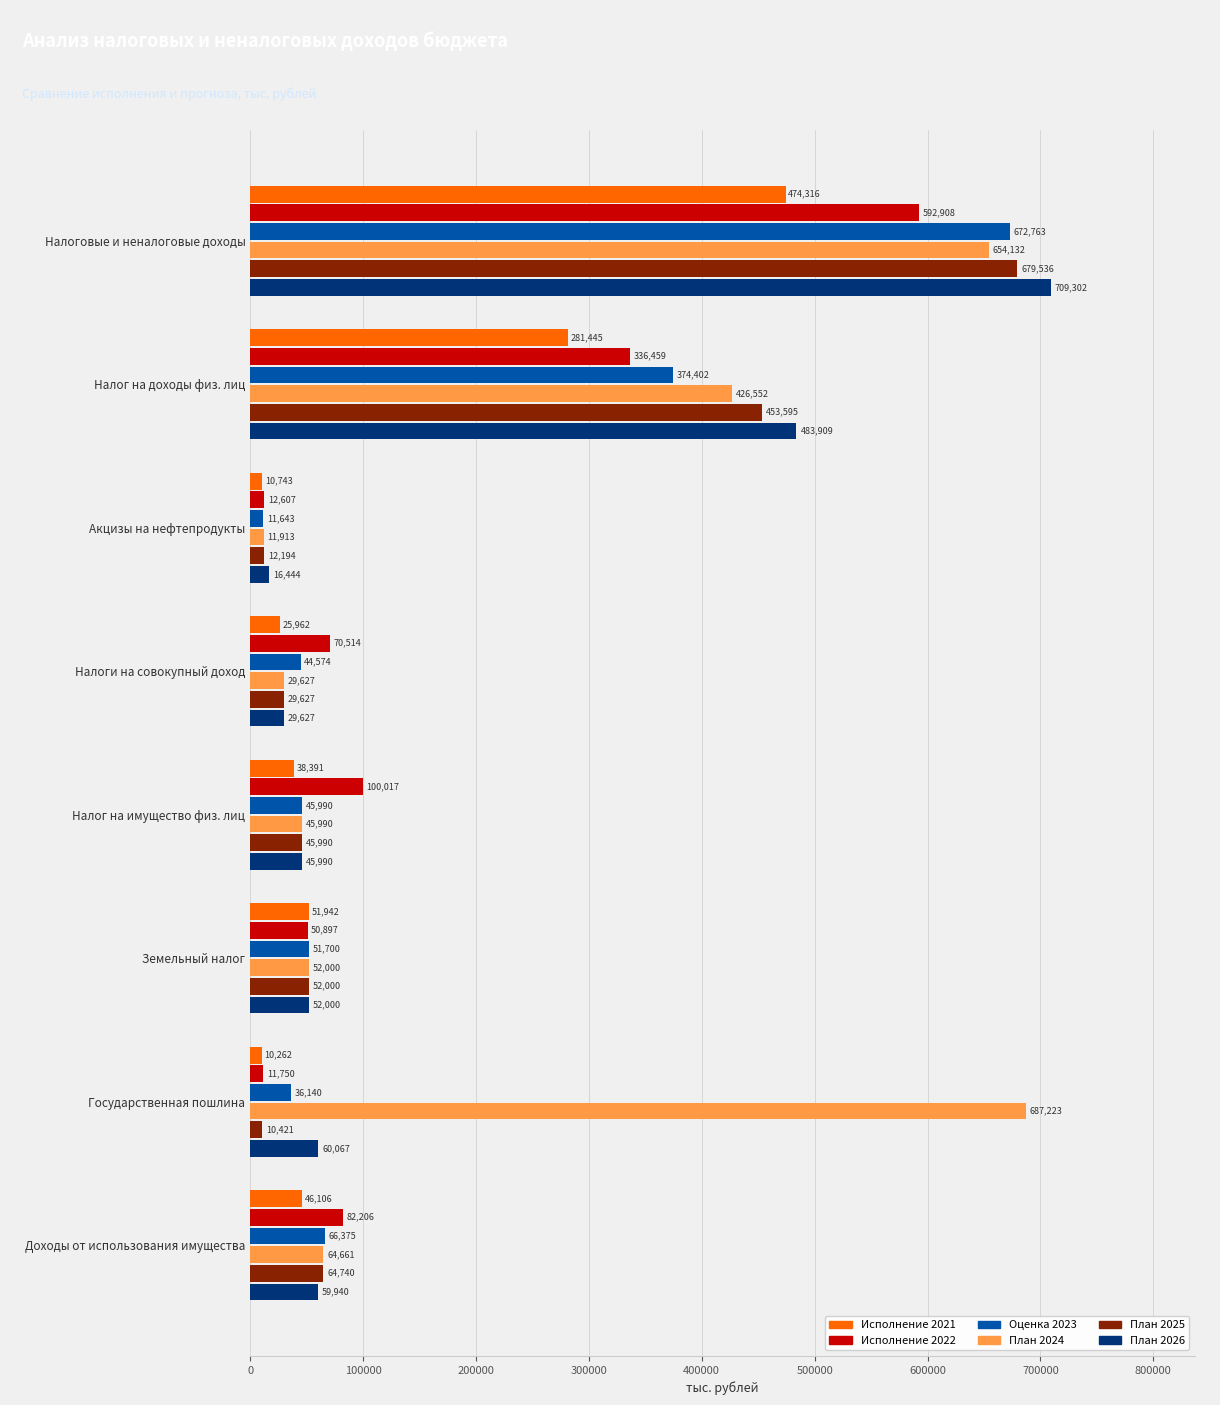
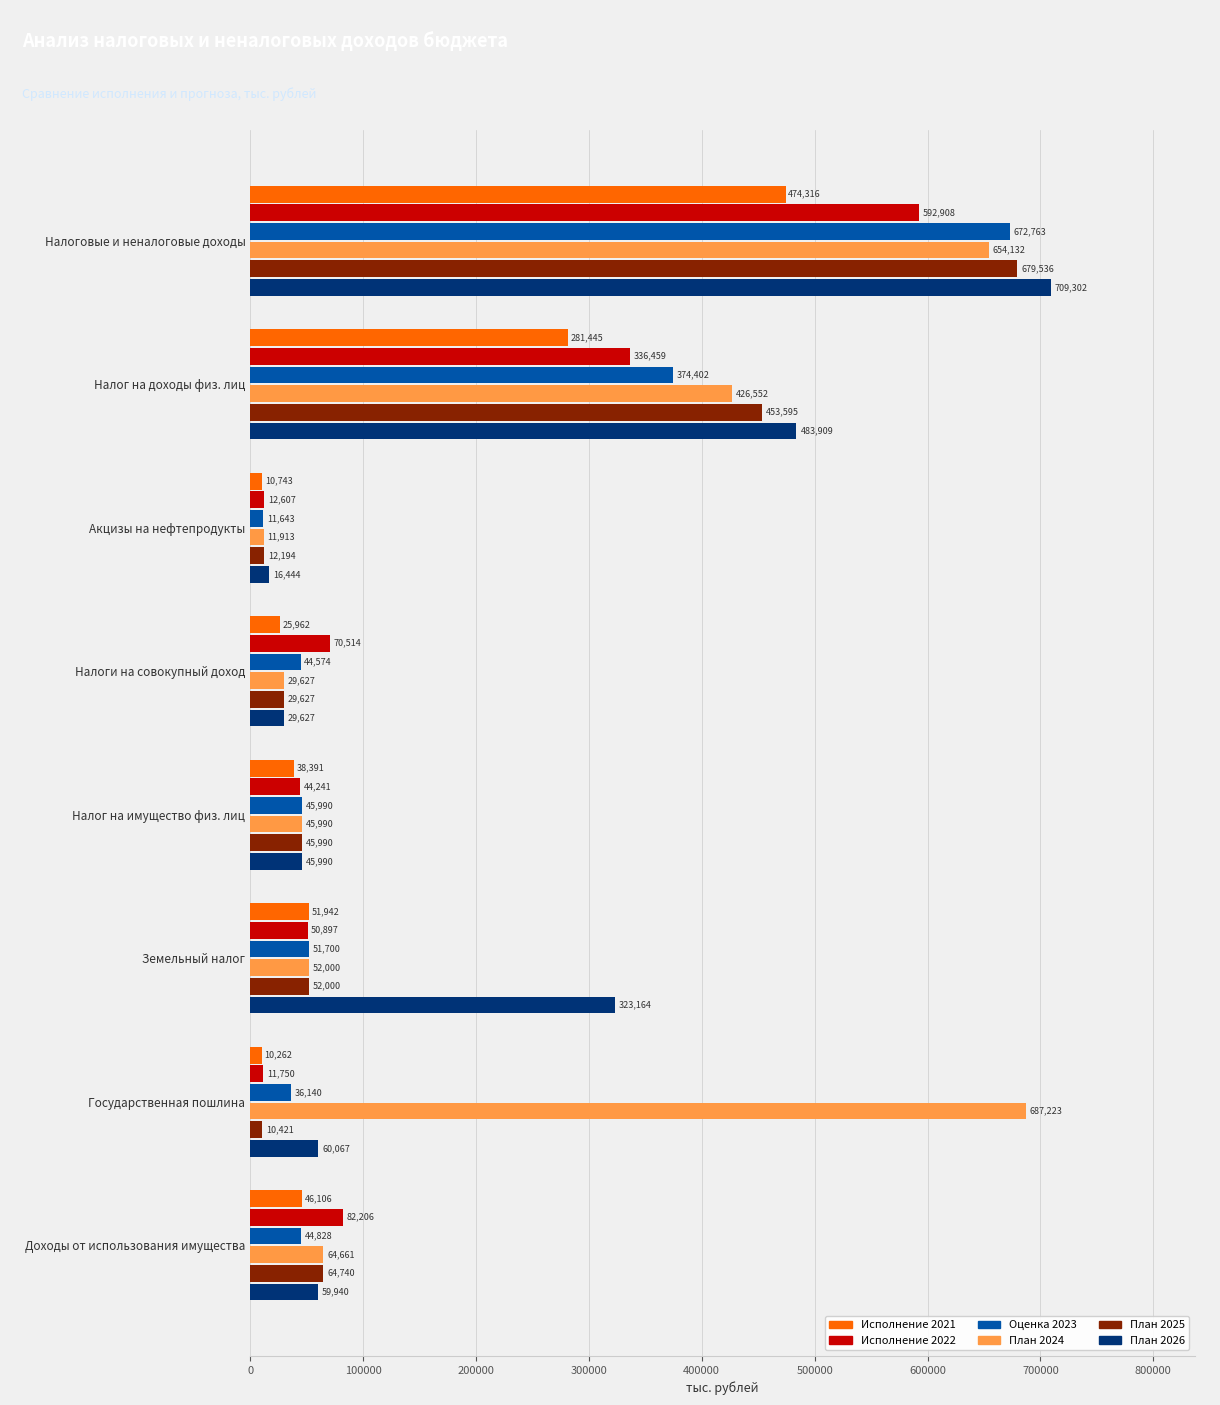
Исполнение 2022, Налог на имущество физ. лиц: 100,017 -> 44,241
План 2026, Земельный налог: 52,000 -> 323,164
Оценка 2023, Доходы от использования имущества: 66,375 -> 44,828
